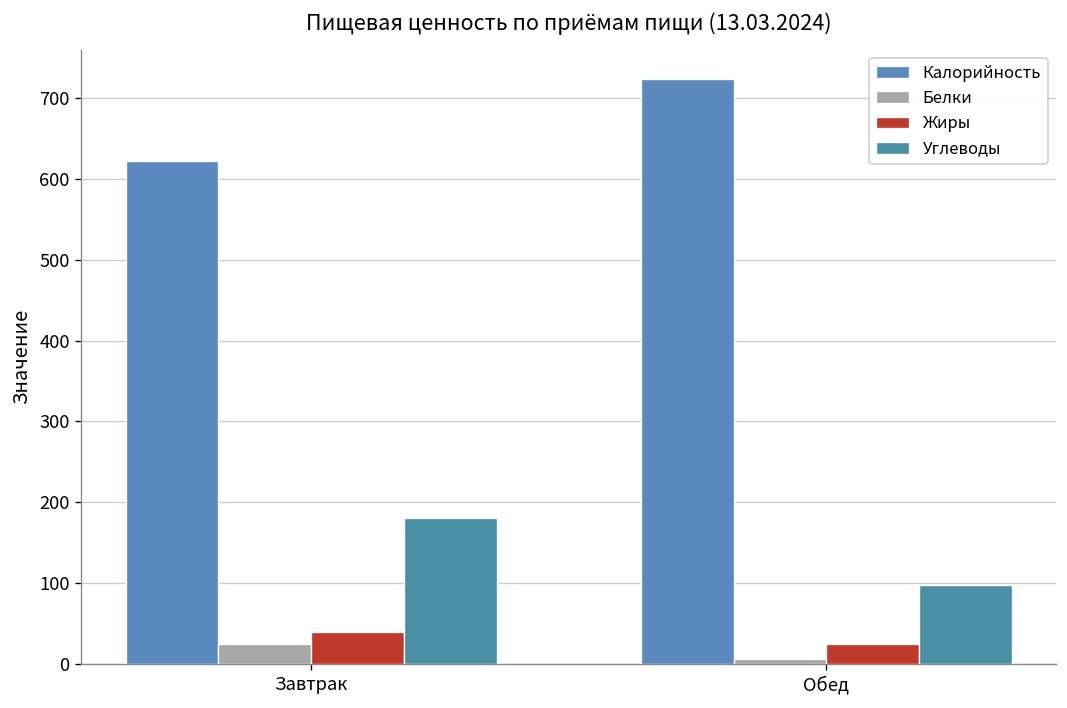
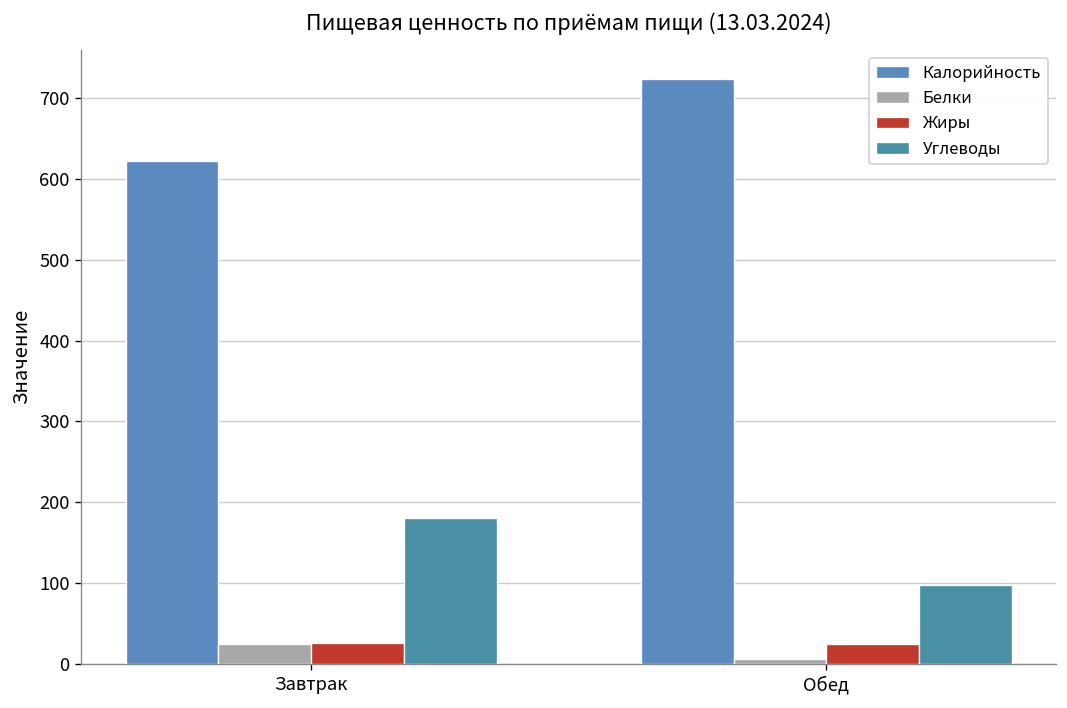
Жиры, Завтрак: 40 -> 30
